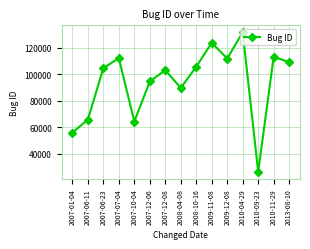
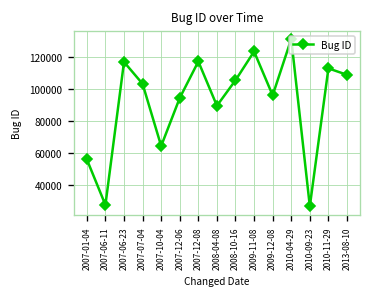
2007-06-11: 66000 -> 27000
2007-06-23: 105000 -> 117000
2007-07-04: 112000 -> 103000
2007-12-08: 103000 -> 117000
2009-12-08: 112000 -> 96000
